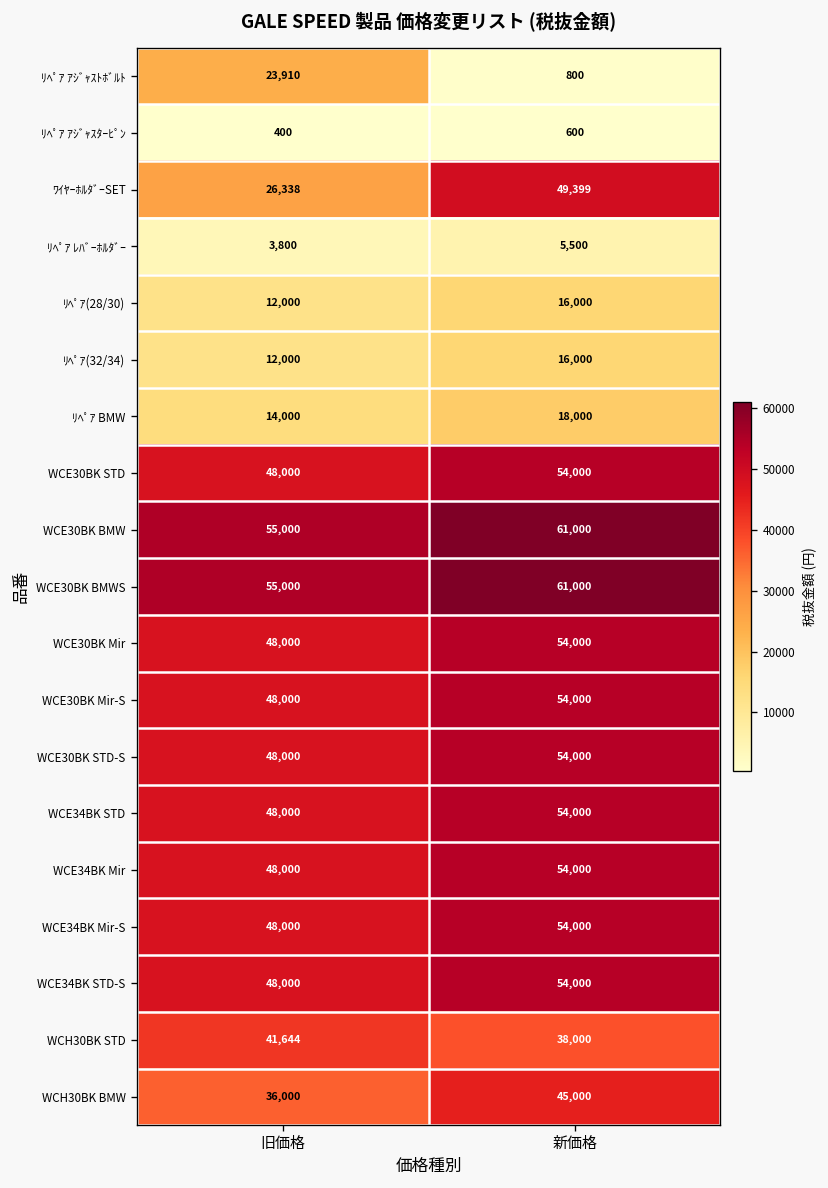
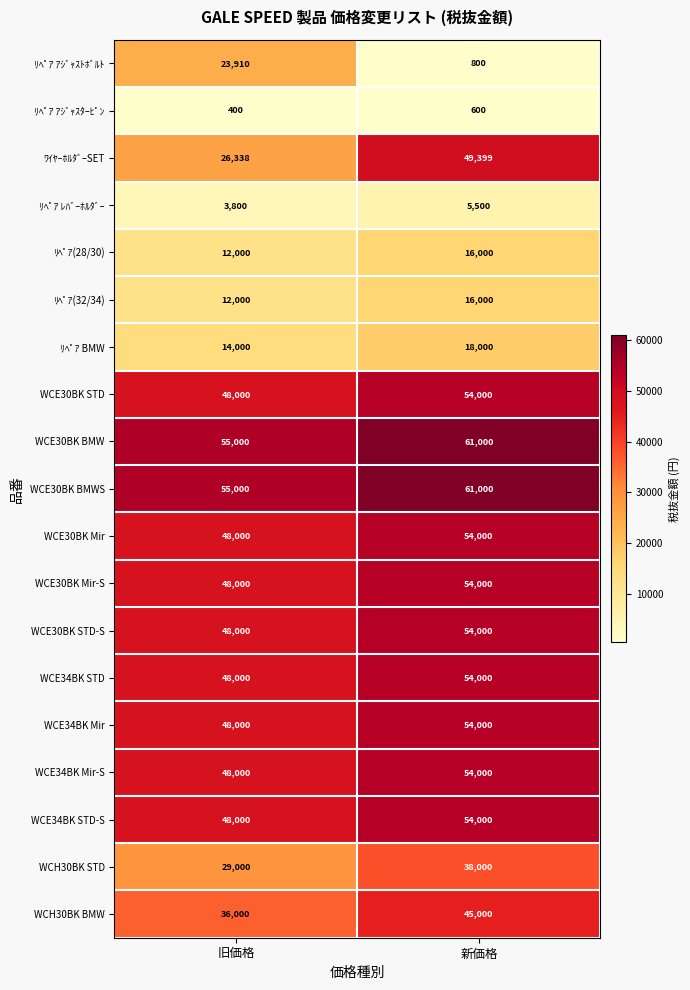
WCH30BK STD, 旧価格: 41,644 -> 29,000
